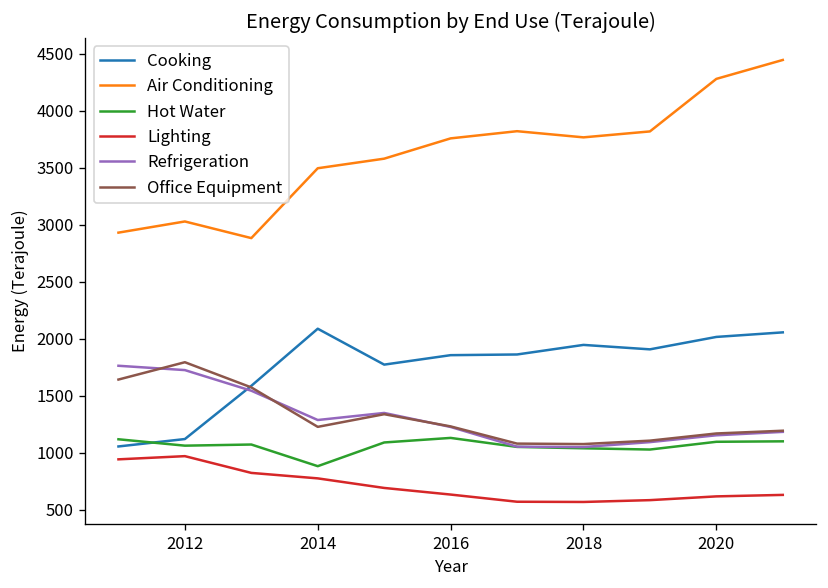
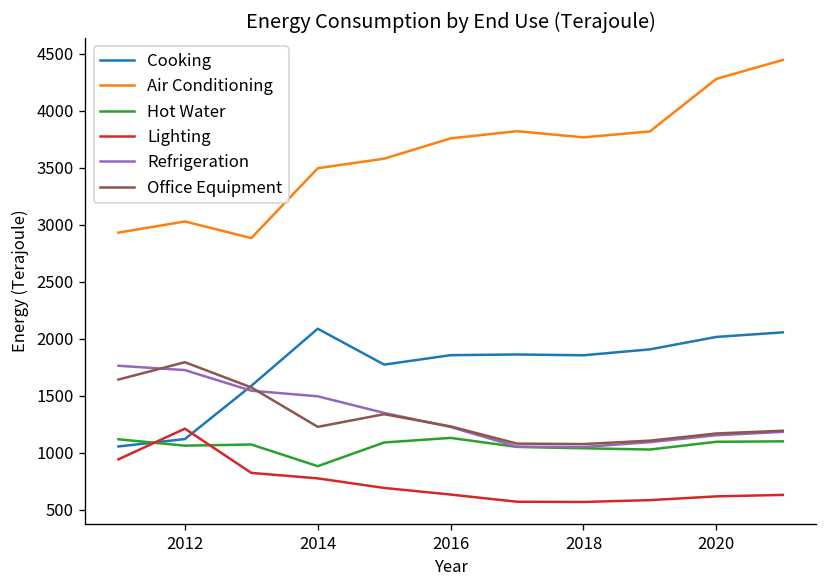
Lighting, 2012: 1000 -> 1200
Refrigeration, 2014: 1300 -> 1500
Cooking, 2018: 1950 -> 1860
